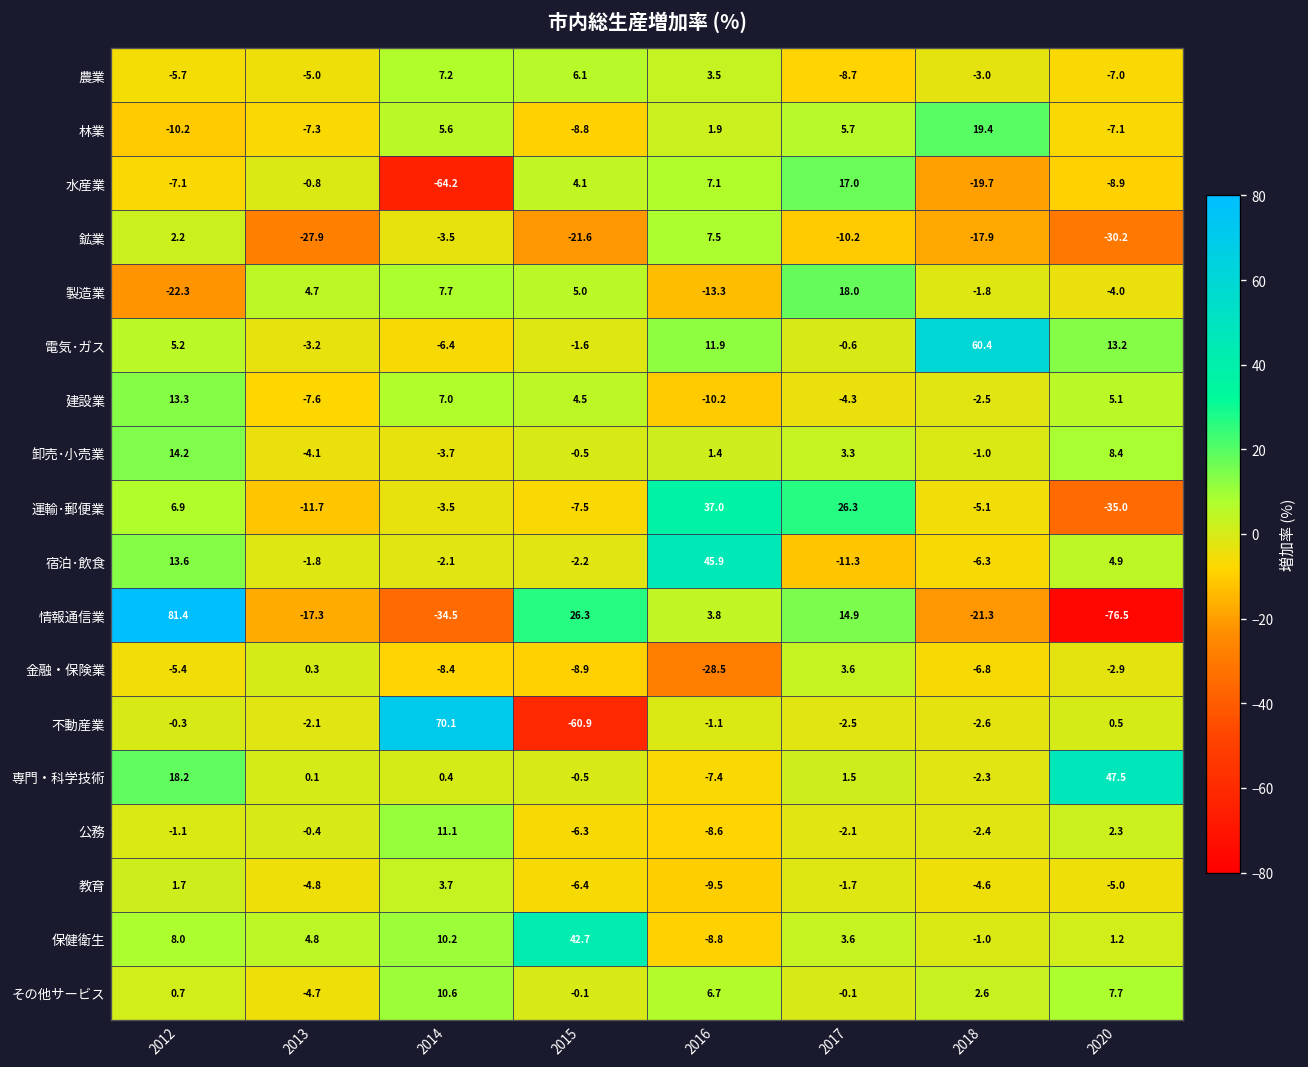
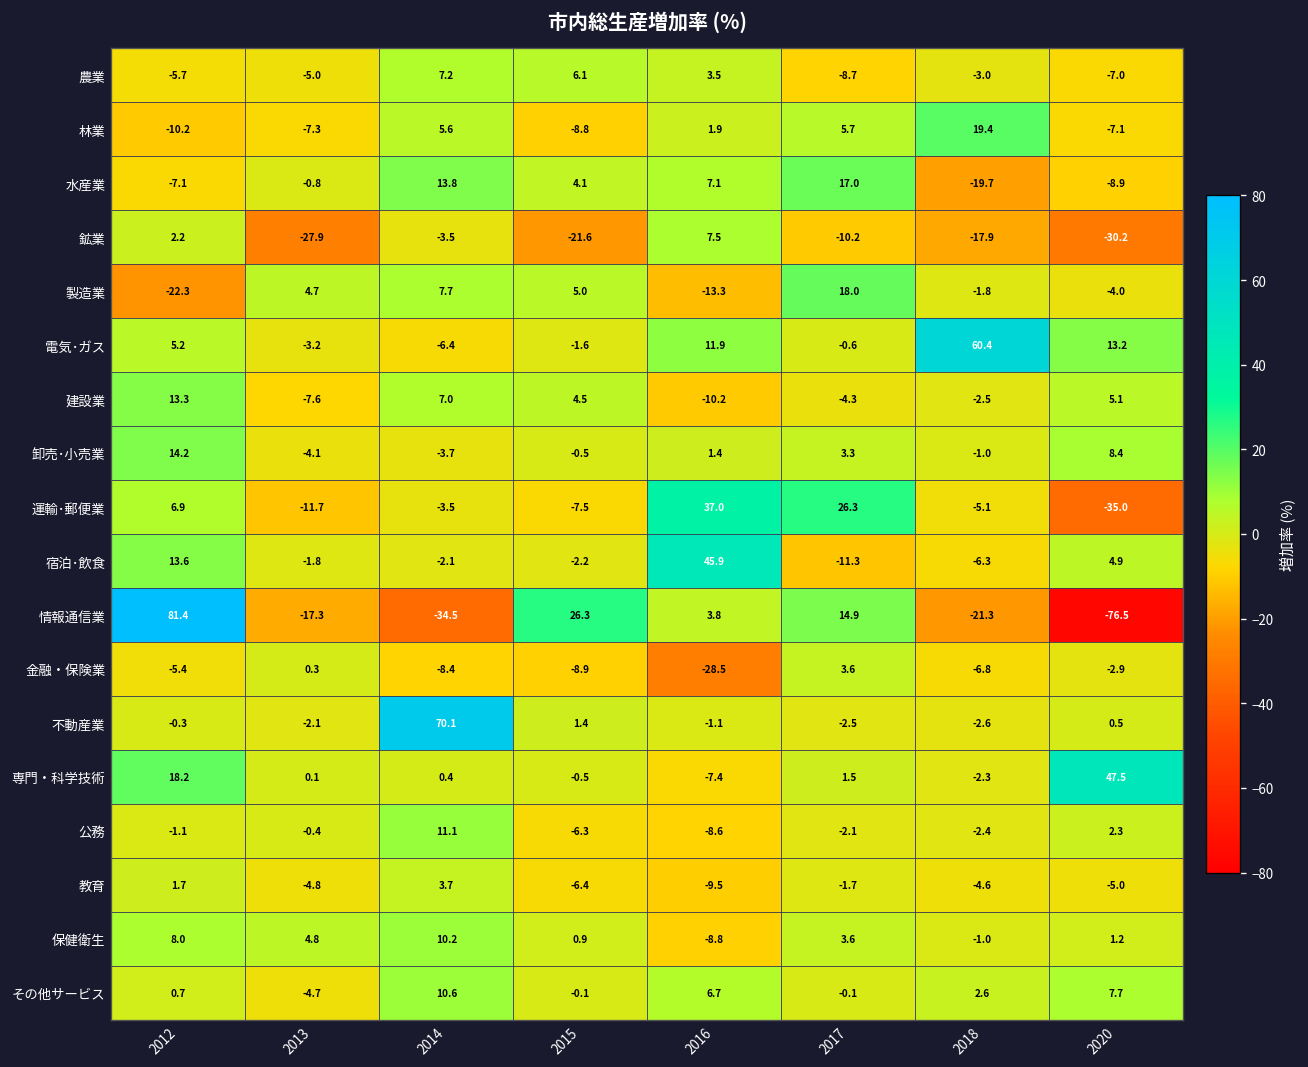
水産業, 2014: -64.2 -> 13.8
不動産業, 2015: -60.9 -> 1.4
保健衛生, 2015: 42.7 -> 0.9
